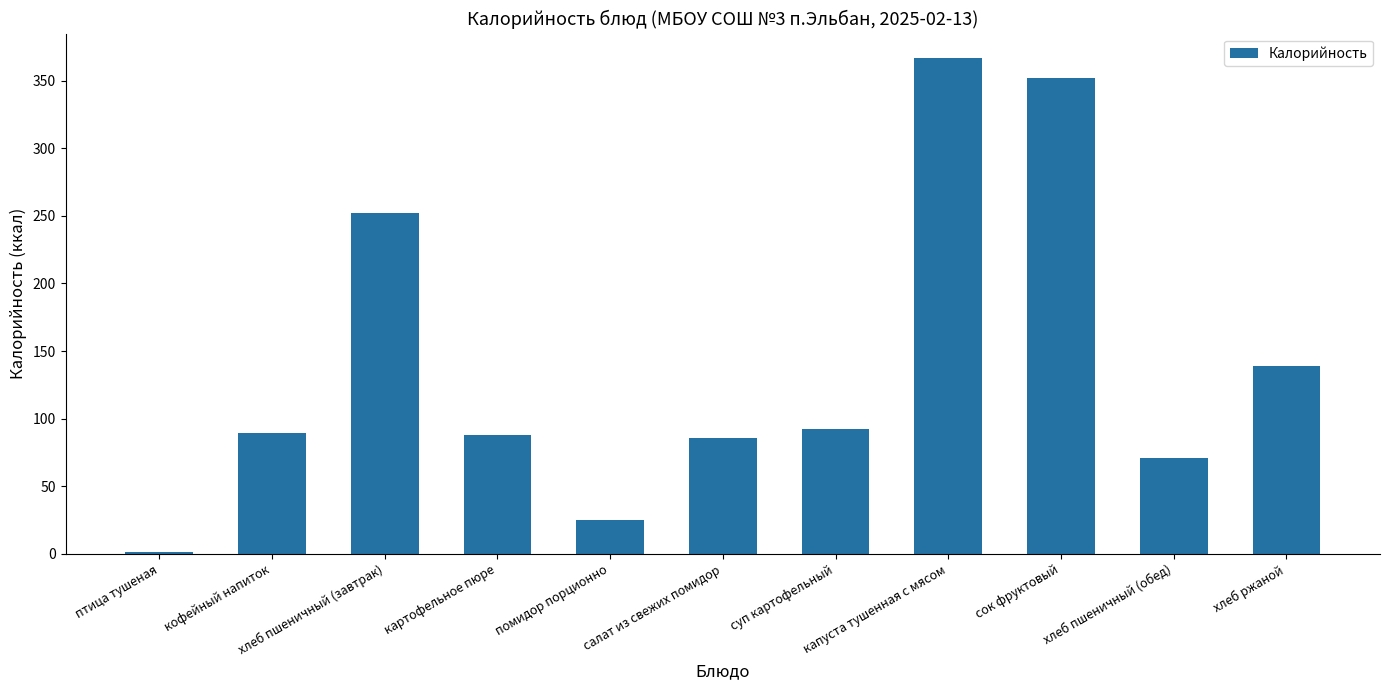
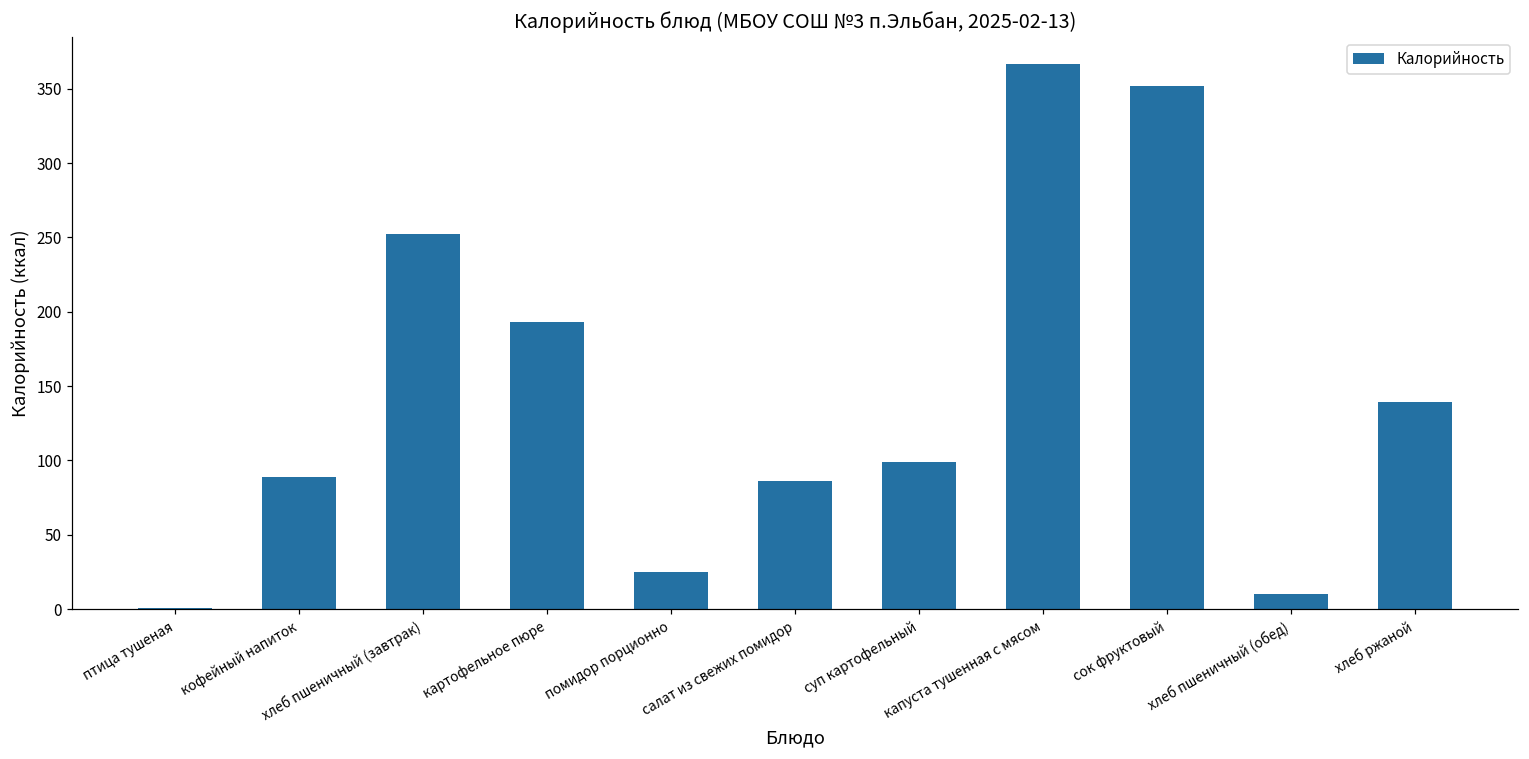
картофельное пюре: 88 -> 193
суп картофельный: 92 -> 99
хлеб пшеничный (обед): 71 -> 10
